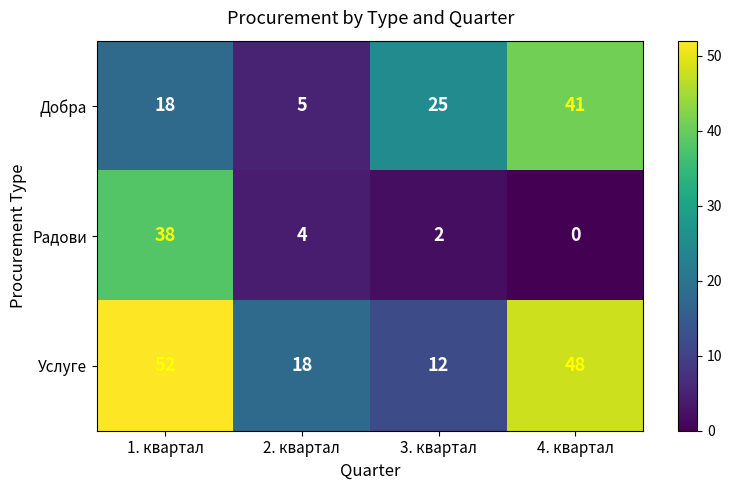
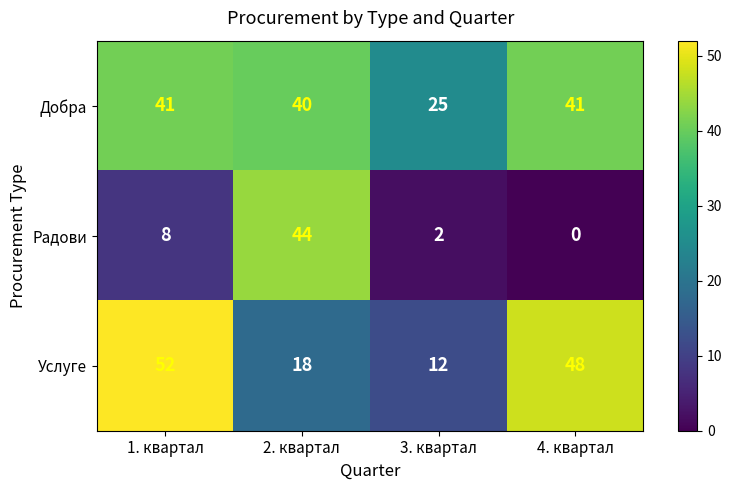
Добра, 1. квартал: 18 -> 41
Добра, 2. квартал: 5 -> 40
Радови, 1. квартал: 38 -> 8
Радови, 2. квартал: 4 -> 44
